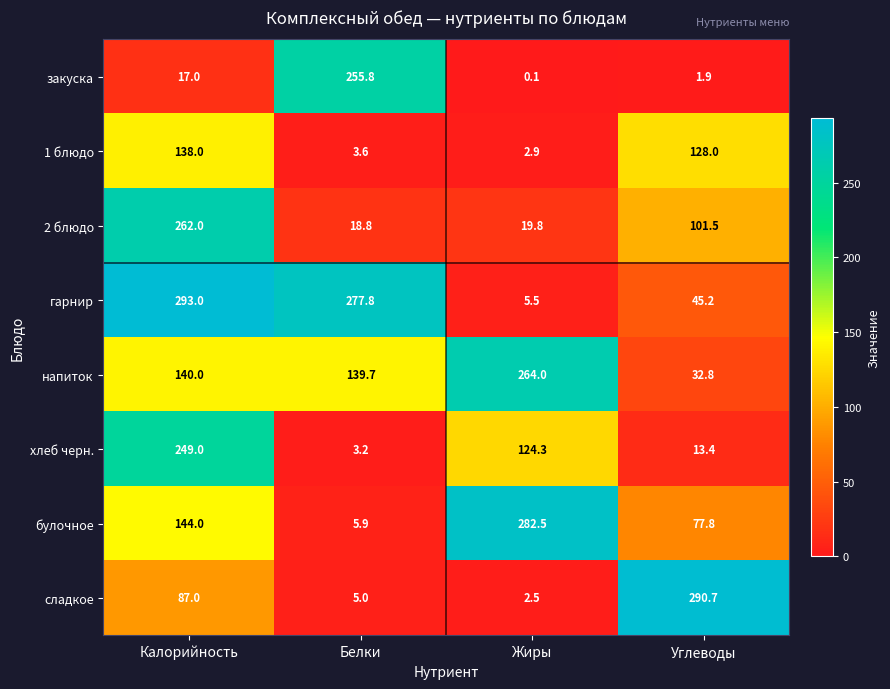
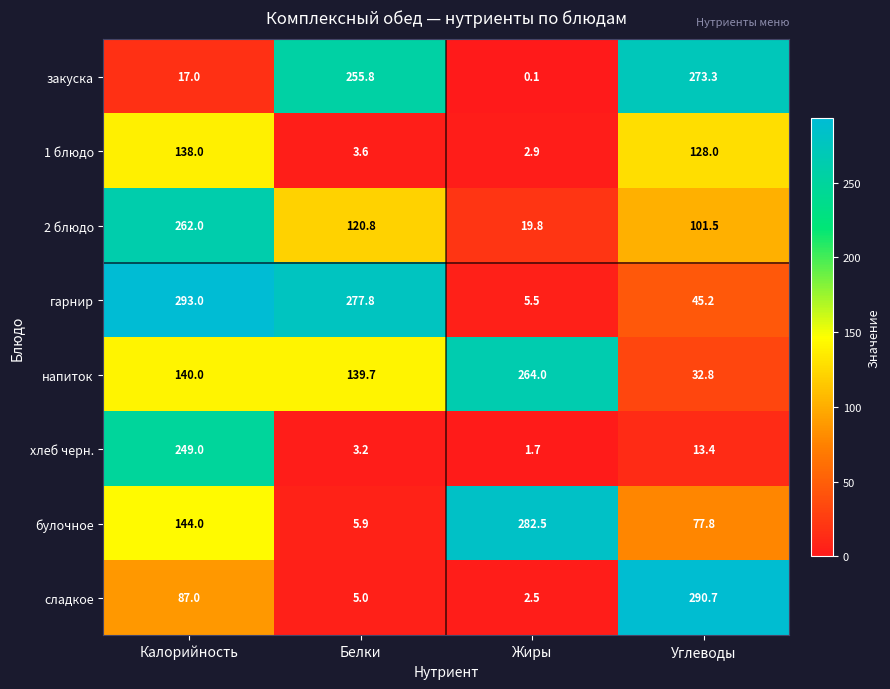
закуска, Углеводы: 1.9 -> 273.3
2 блюдо, Белки: 18.8 -> 120.8
хлеб черн., Жиры: 124.3 -> 1.7
